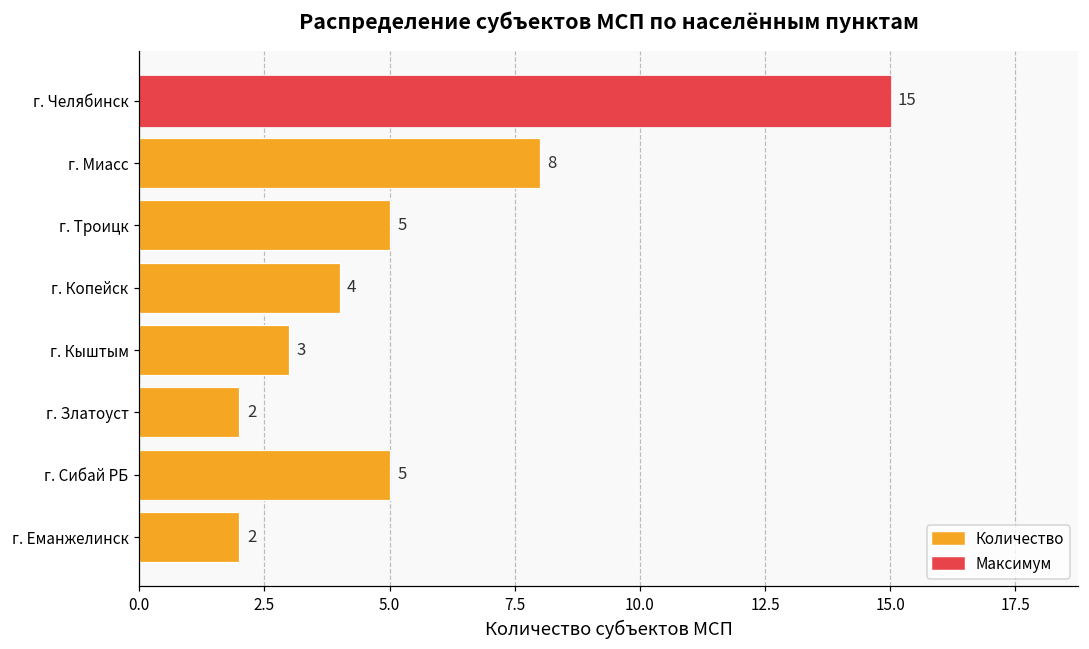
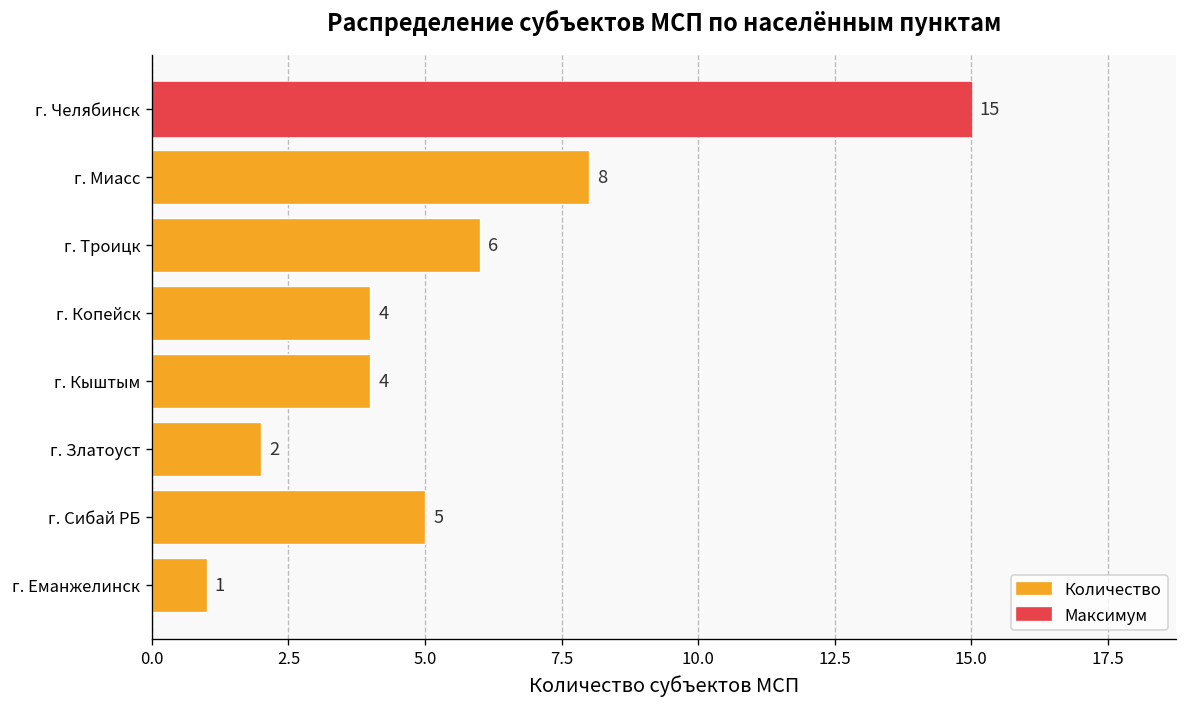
г. Троицк: 5 -> 6
г. Кыштым: 3 -> 4
г. Еманжелинск: 2 -> 1
